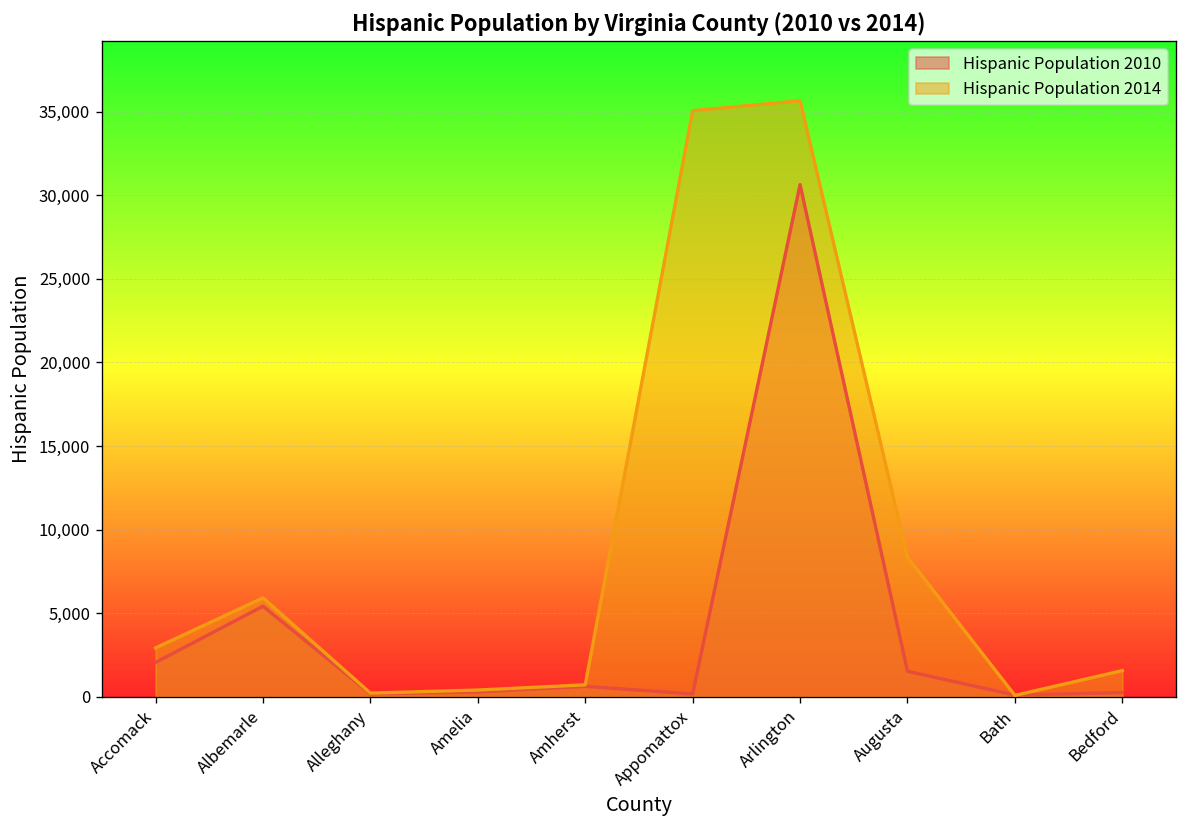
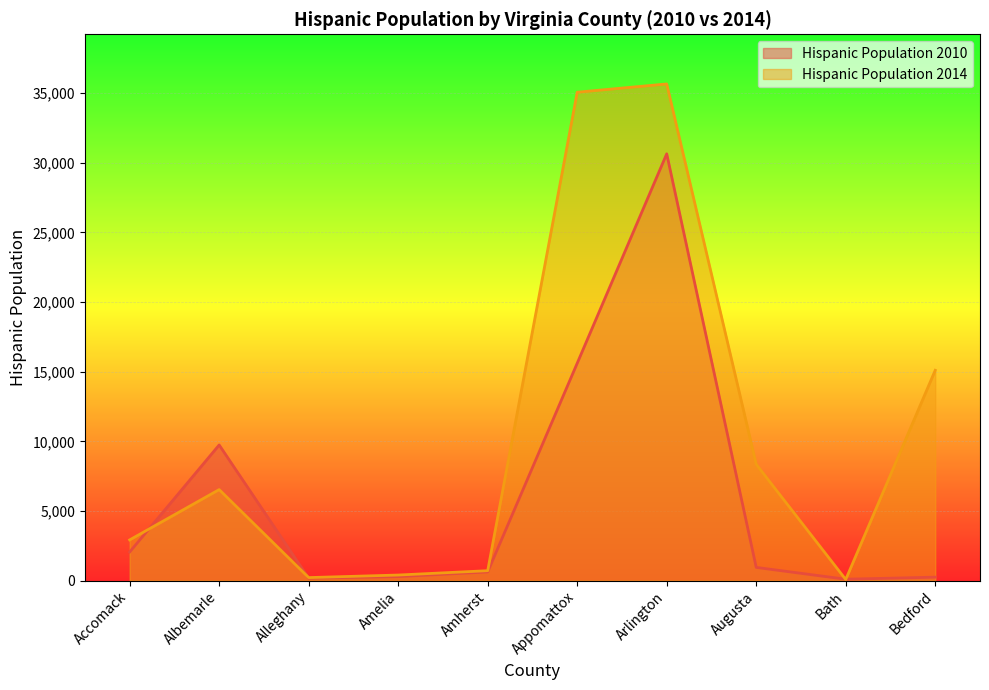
Hispanic Population 2010, Albemarle: 5,400 -> 9,700
Hispanic Population 2014, Albemarle: 5,900 -> 6,500
Hispanic Population 2010, Appomattox: 200 -> 15,600
Hispanic Population 2010, Augusta: 1,500 -> 900
Hispanic Population 2014, Bedford: 1,600 -> 15,100
